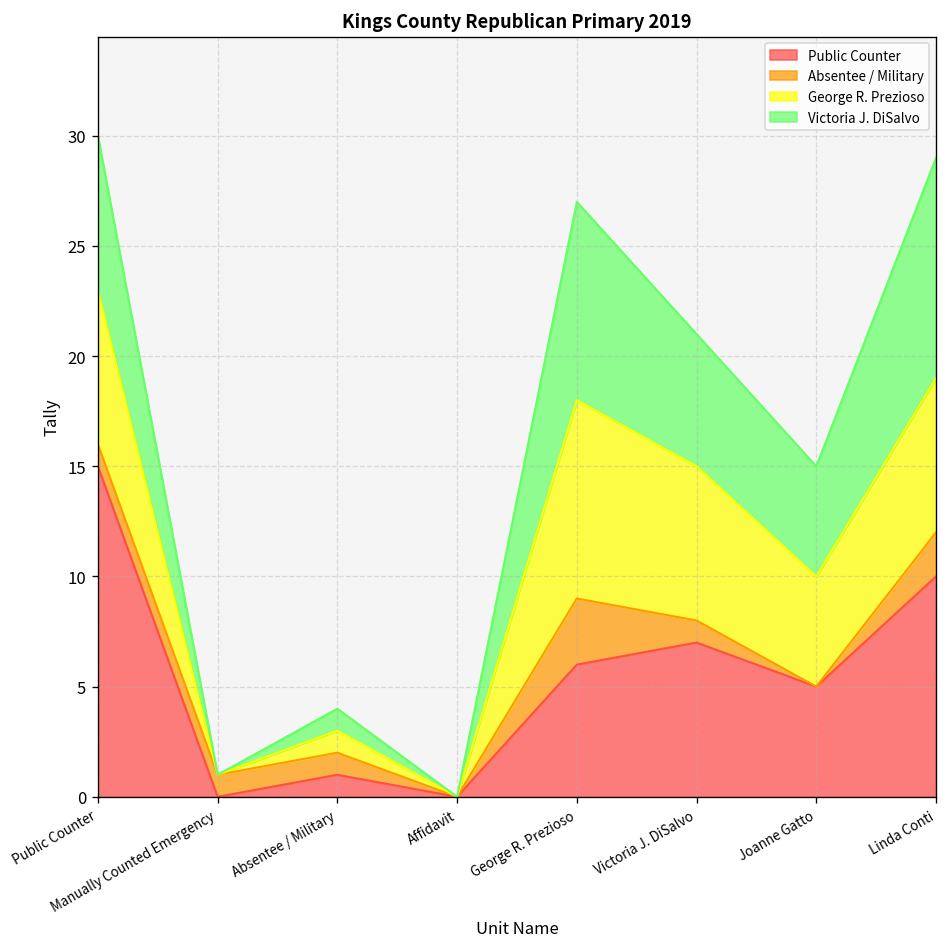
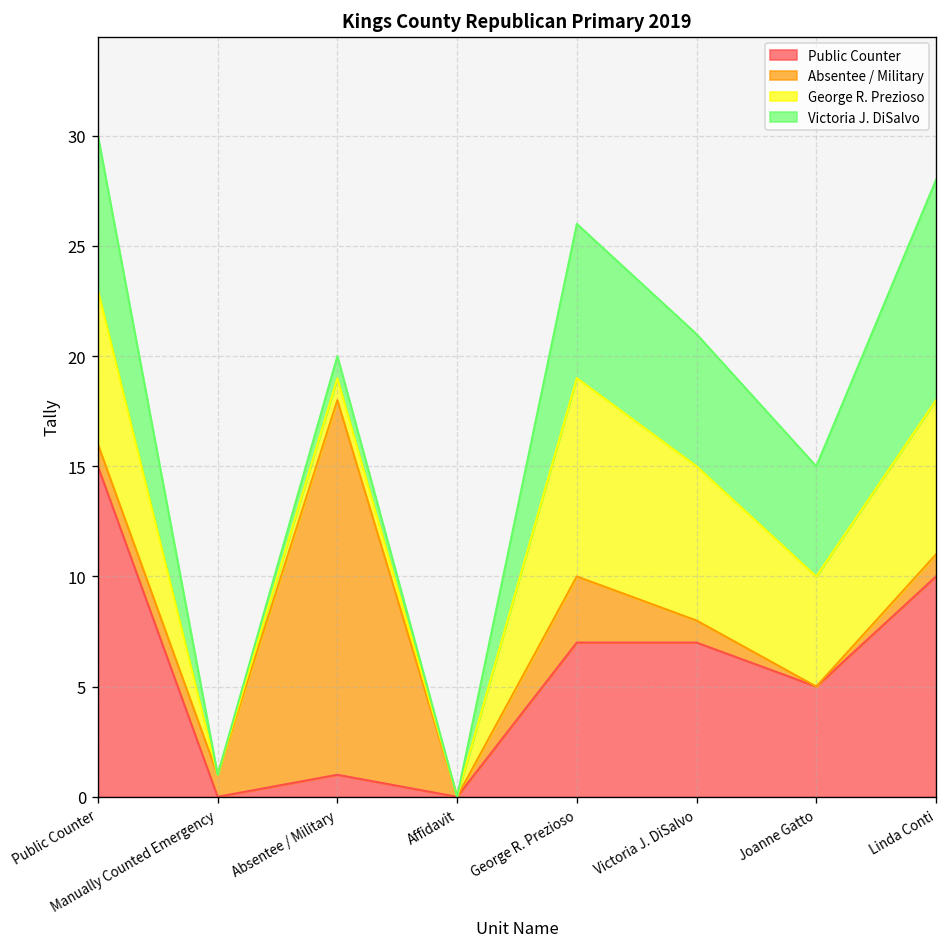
Absentee / Military, Absentee / Military: 1 -> 17
Public Counter, George R. Prezioso: 6 -> 7
Victoria J. DiSalvo, George R. Prezioso: 9 -> 7
Absentee / Military, Linda Conti: 2 -> 1
